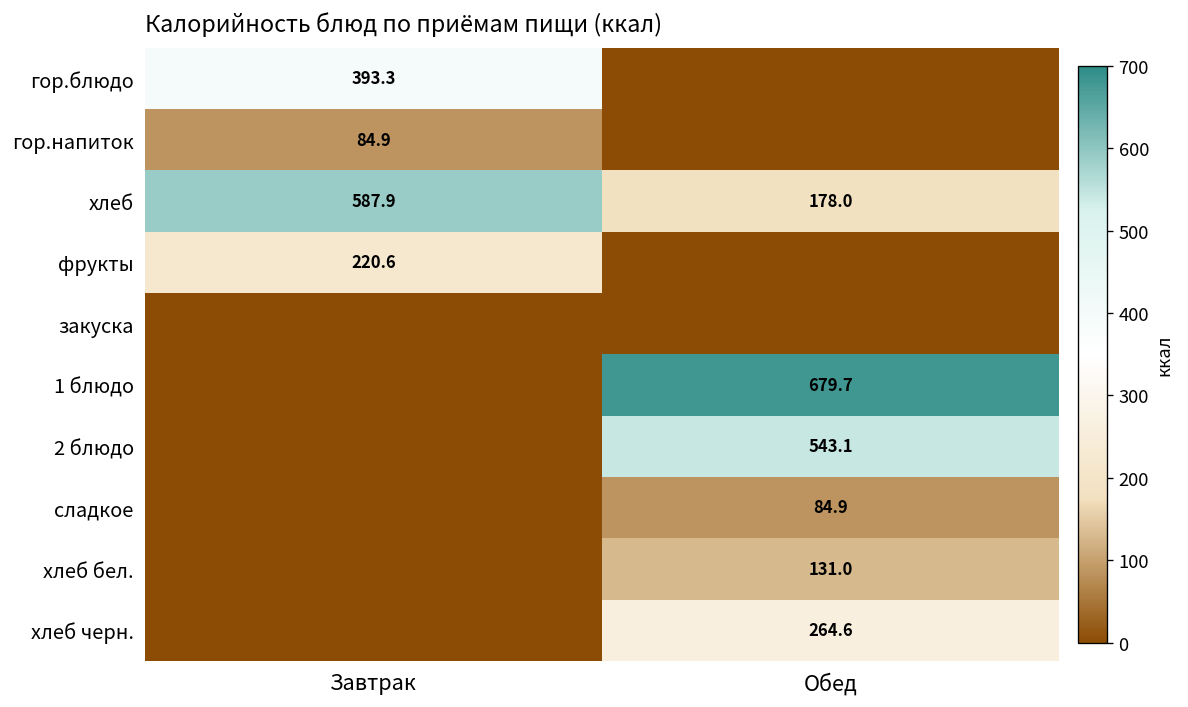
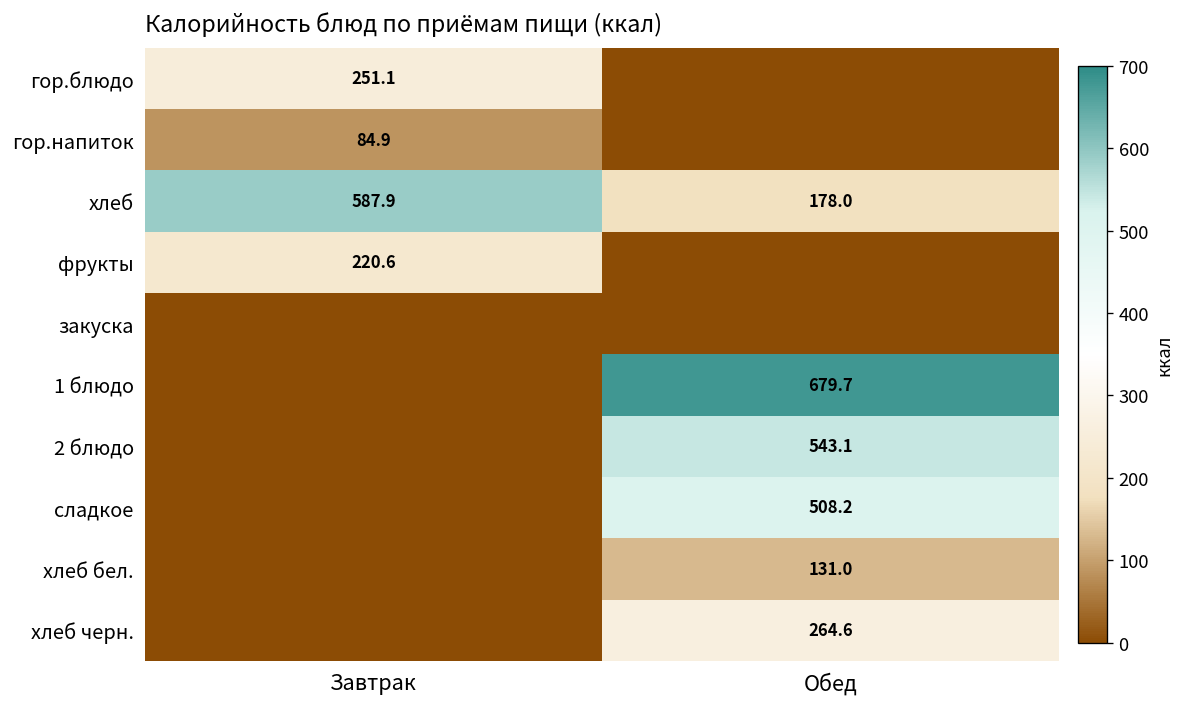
гор.блюдо, Завтрак: 393.3 -> 251.1
сладкое, Обед: 84.9 -> 508.2
